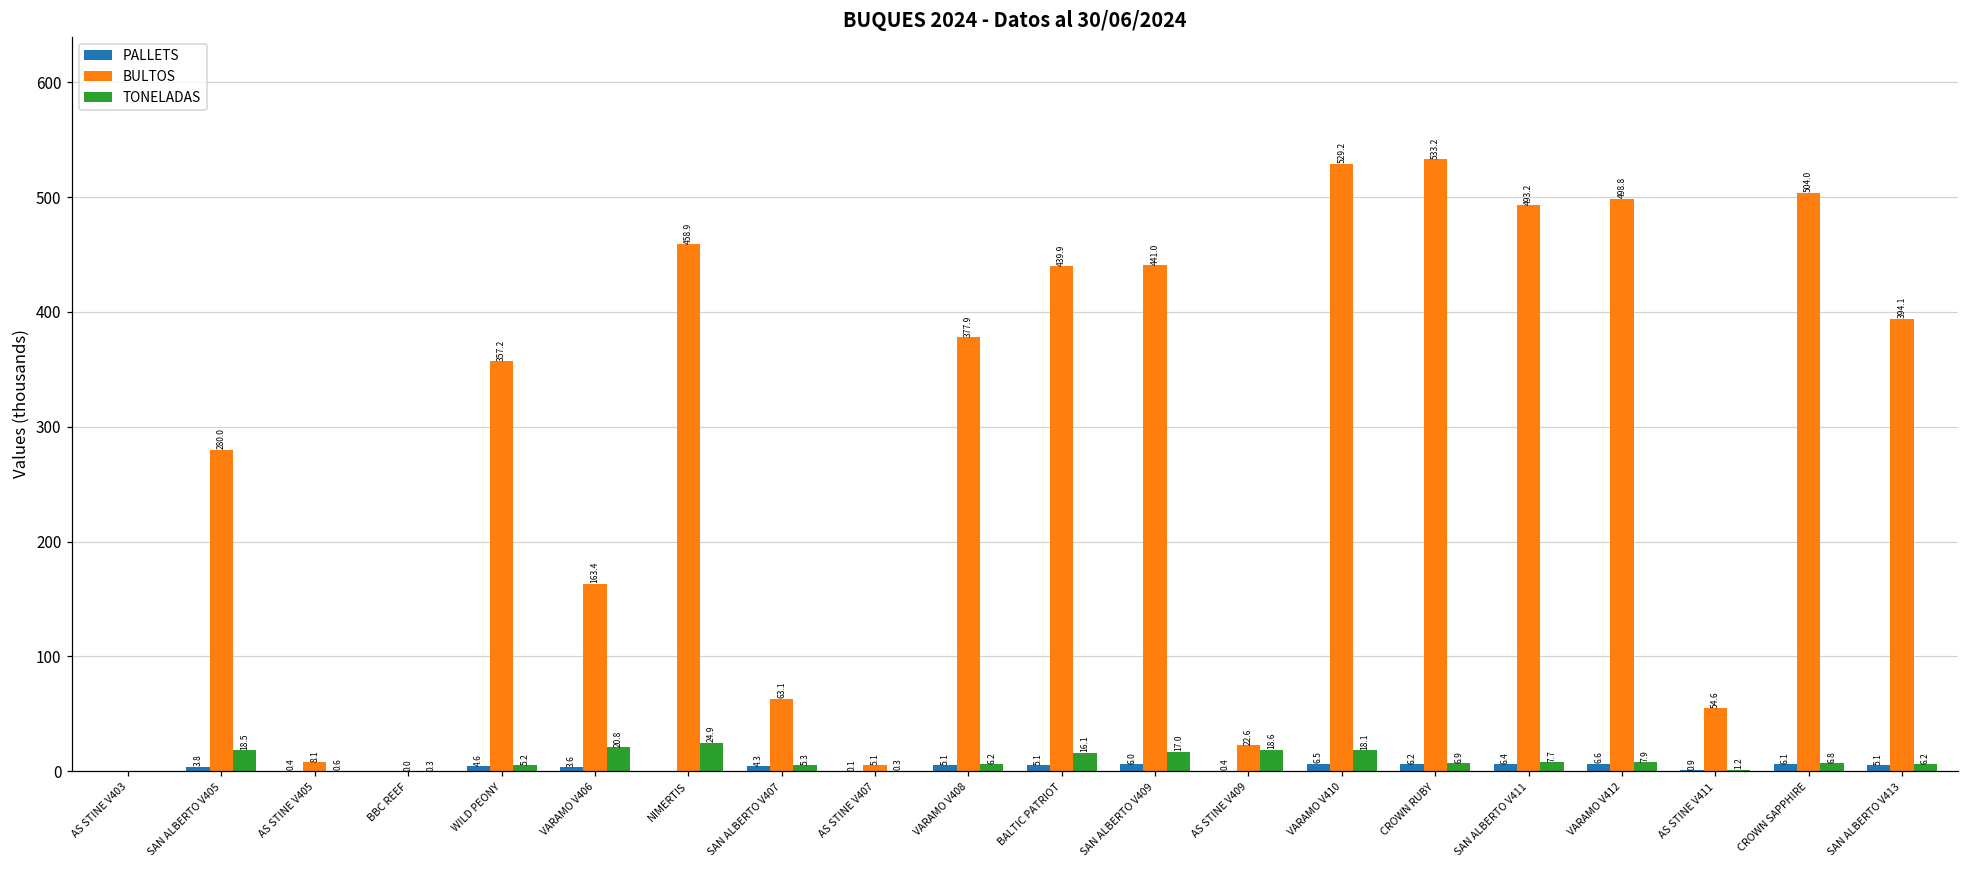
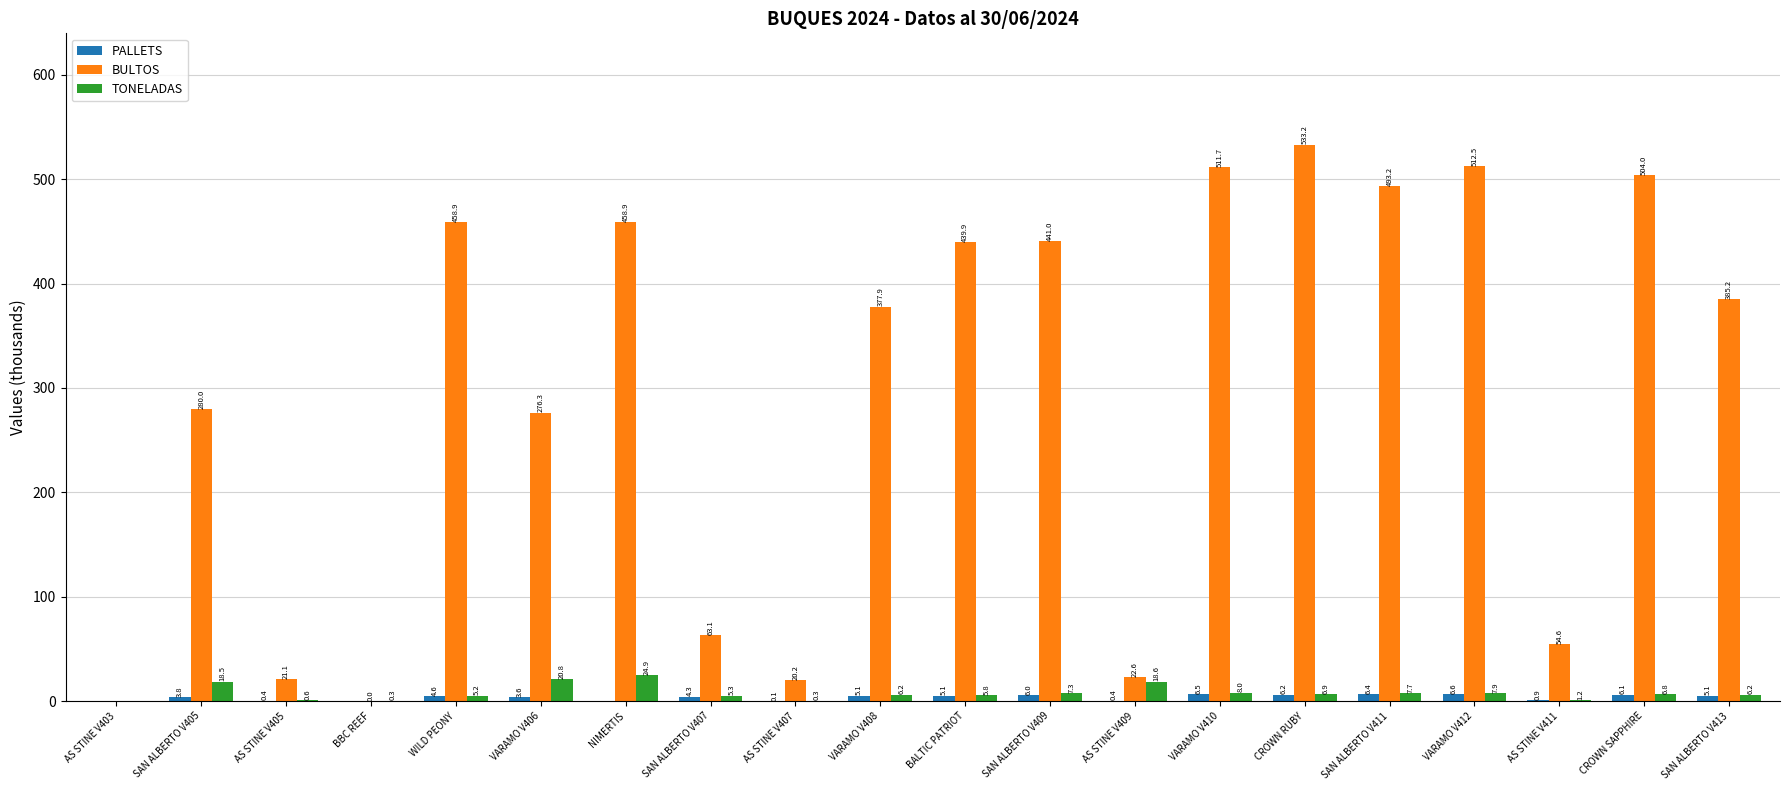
BULTOS, AS STINE V405: 8.1 -> 21.1
BULTOS, WILD PEONY: 357.2 -> 458.9
BULTOS, VARAMO V406: 163.4 -> 276.3
BULTOS, AS STINE V407: 5.1 -> 20.2
TONELADAS, BALTIC PATRIOT: 16.1 -> 5.8
TONELADAS, SAN ALBERTO V409: 17.0 -> 7.3
BULTOS, VARAMO V410: 529.2 -> 511.7
TONELADAS, VARAMO V410: 18.1 -> 8.0
BULTOS, VARAMO V412: 498.8 -> 512.5
BULTOS, SAN ALBERTO V413: 394.1 -> 385.2
